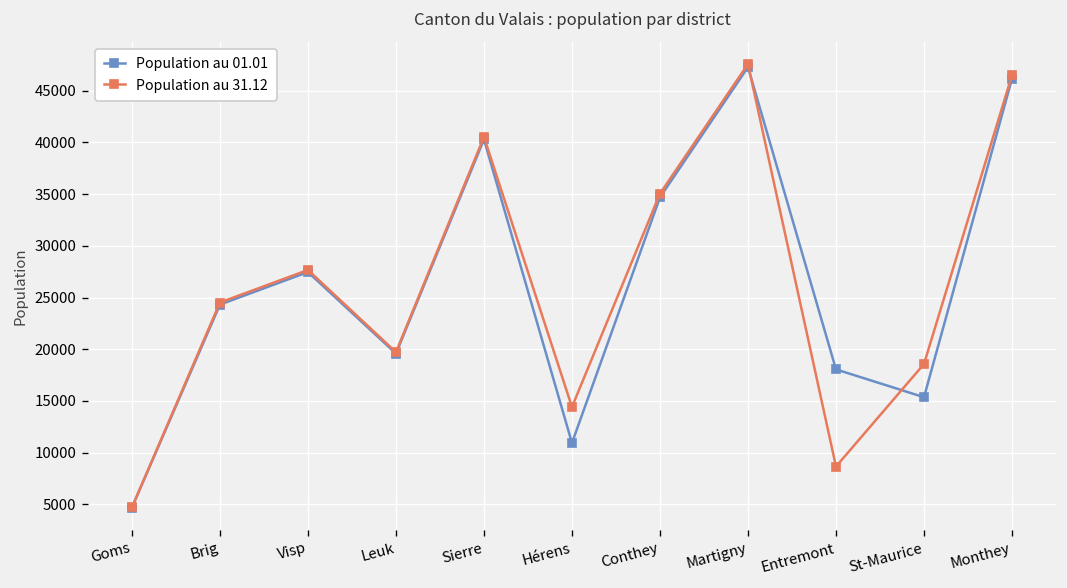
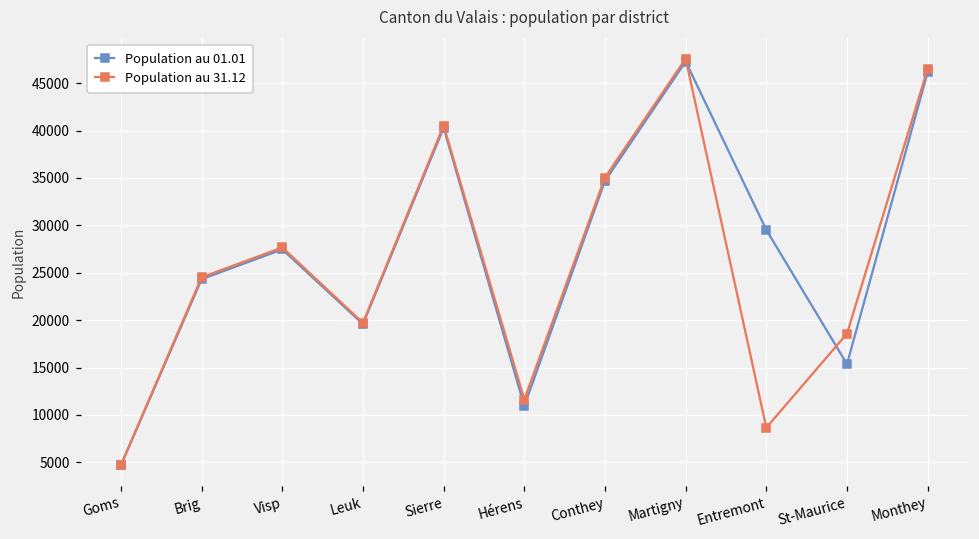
Population au 31.12, Hérens: 14000 -> 12000
Population au 01.01, Entremont: 18000 -> 30000
